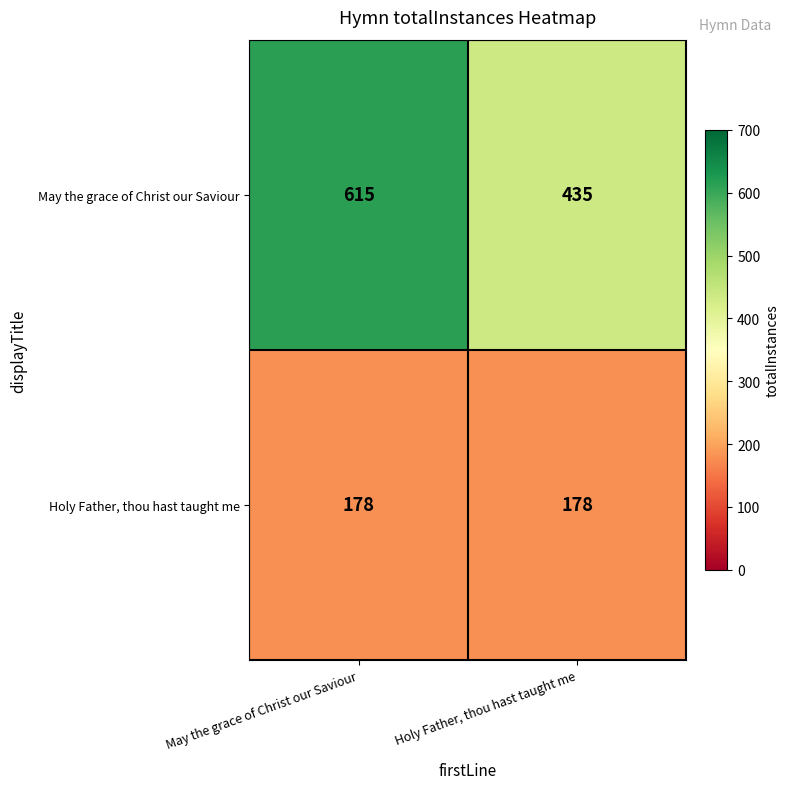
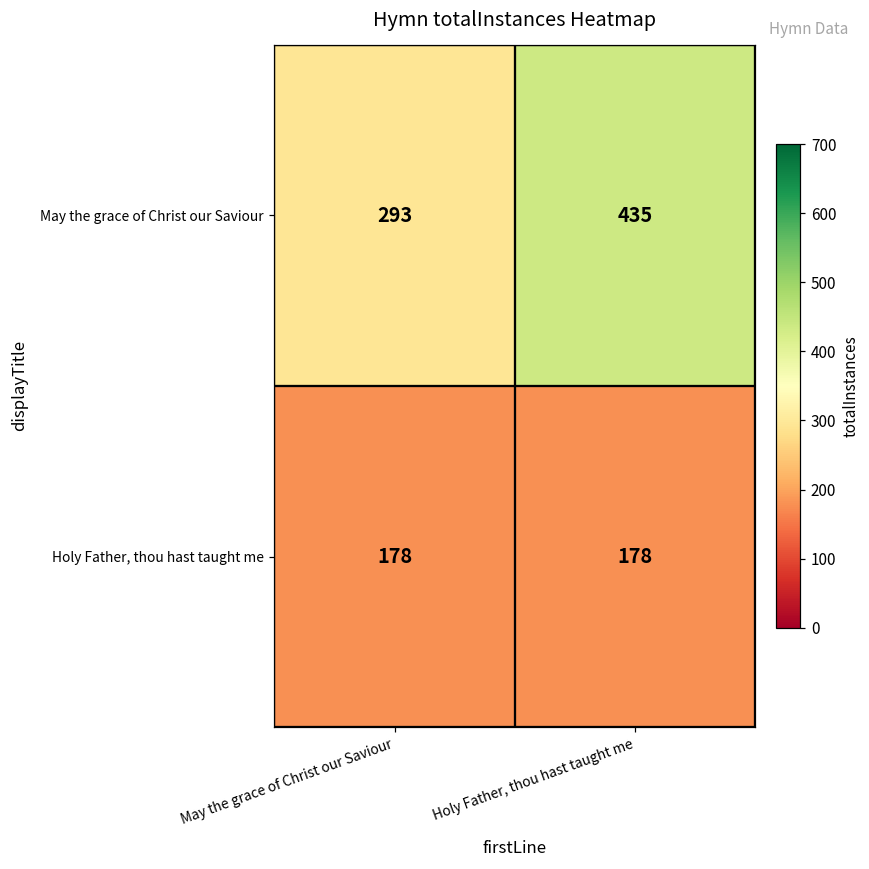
May the grace of Christ our Saviour, May the grace of Christ our Saviour: 615 -> 293
